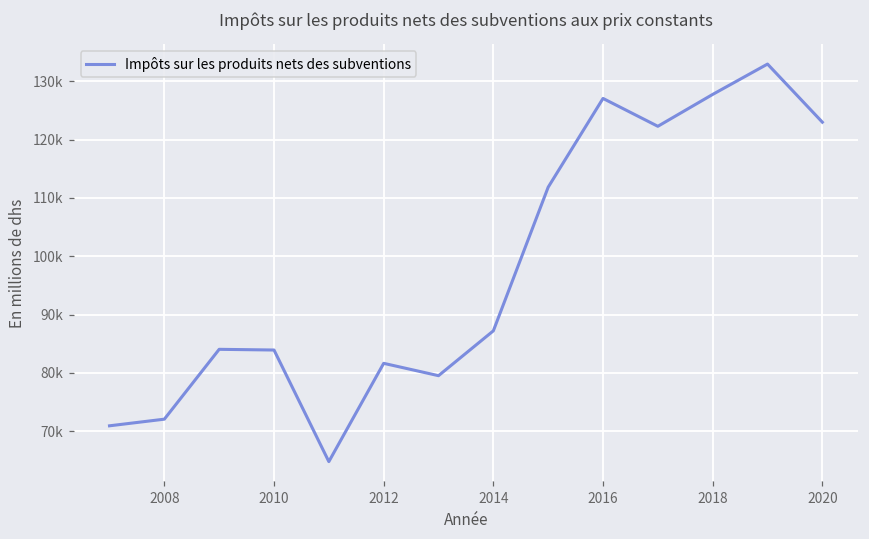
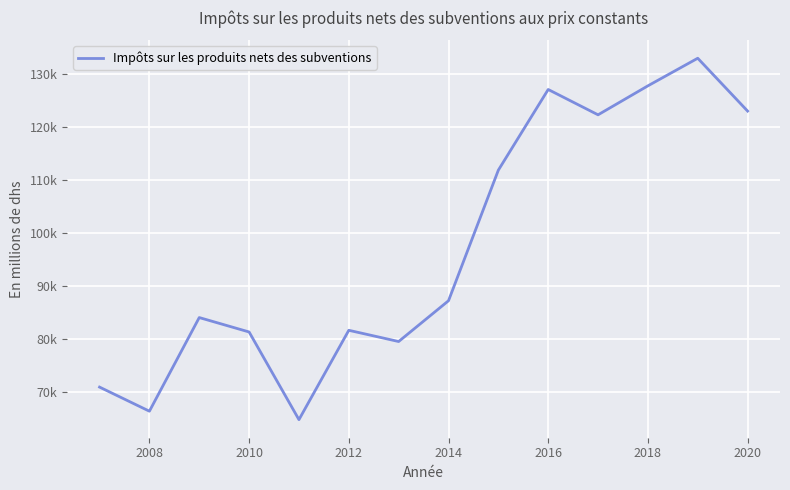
2008: 72000 -> 66000
2010: 84000 -> 81000
